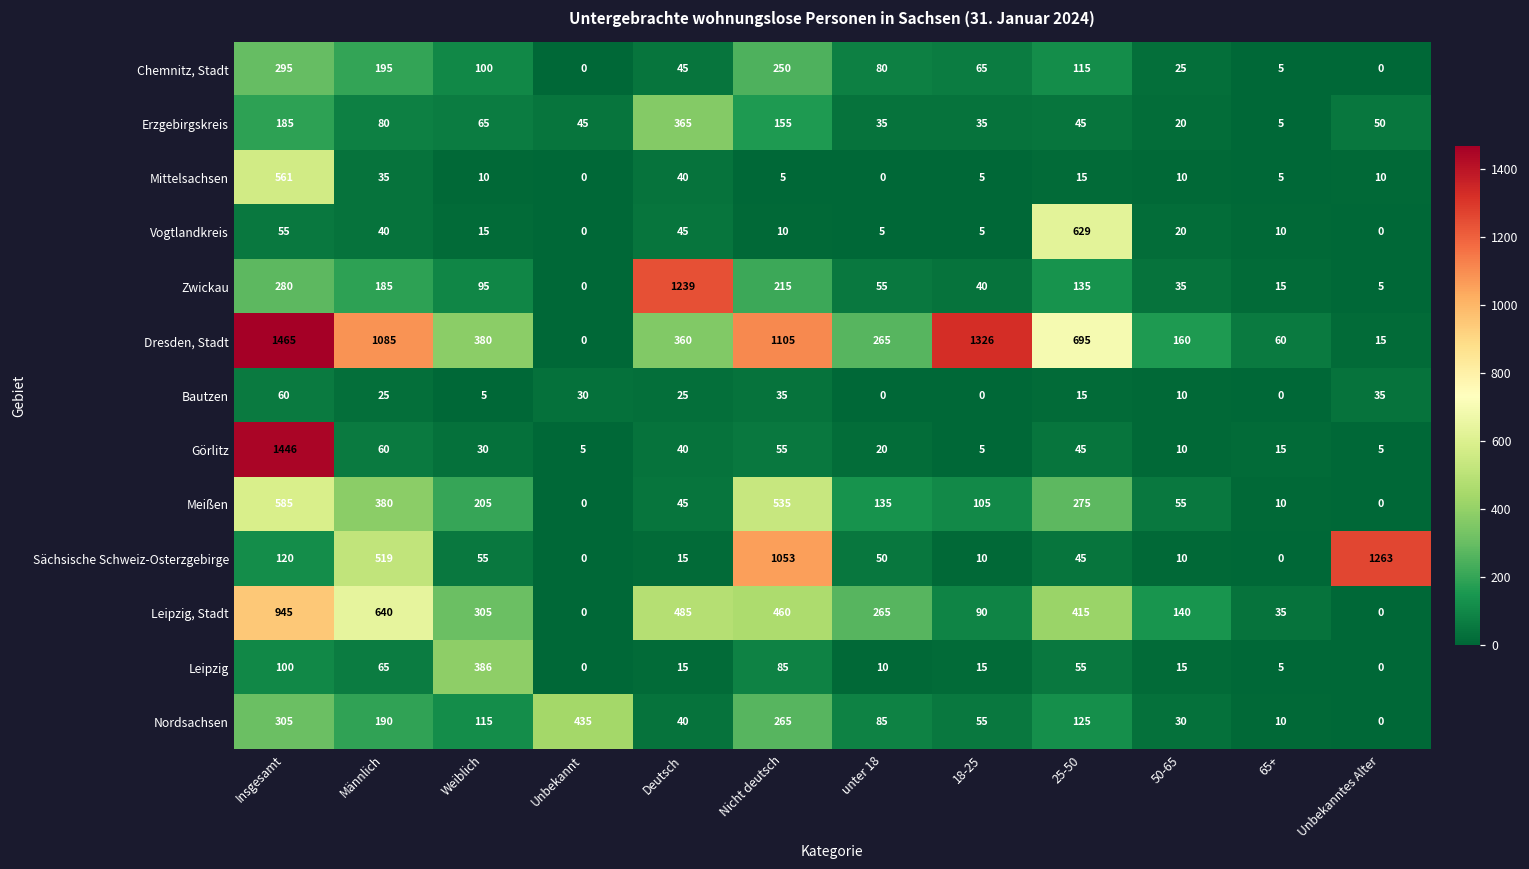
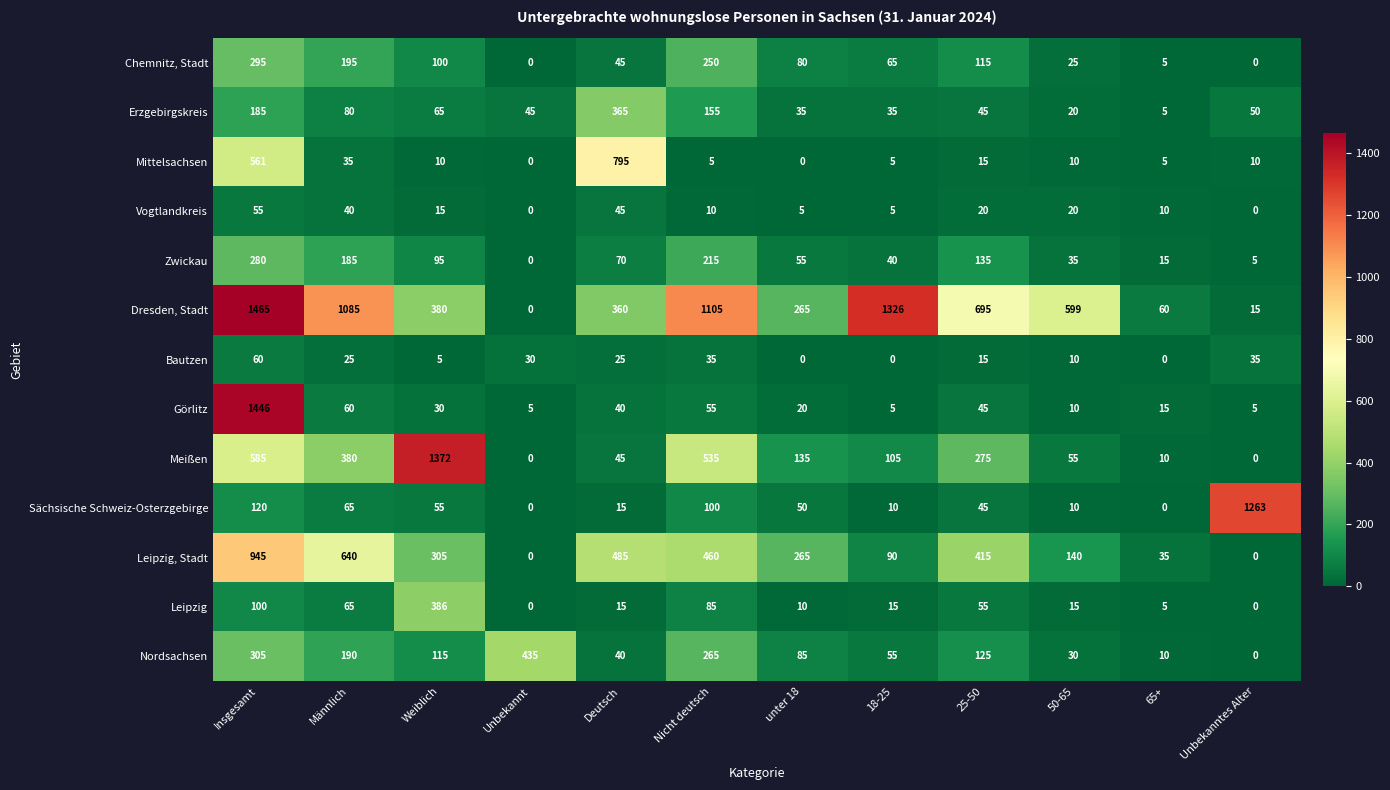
Mittelsachsen, Deutsch: 40 -> 795
Vogtlandkreis, 25-50: 629 -> 20
Zwickau, Deutsch: 1239 -> 70
Dresden, Stadt, 50-65: 160 -> 599
Meißen, Weiblich: 205 -> 1372
Sächsische Schweiz-Osterzgebirge, Männlich: 519 -> 65
Sächsische Schweiz-Osterzgebirge, Nicht deutsch: 1053 -> 100
